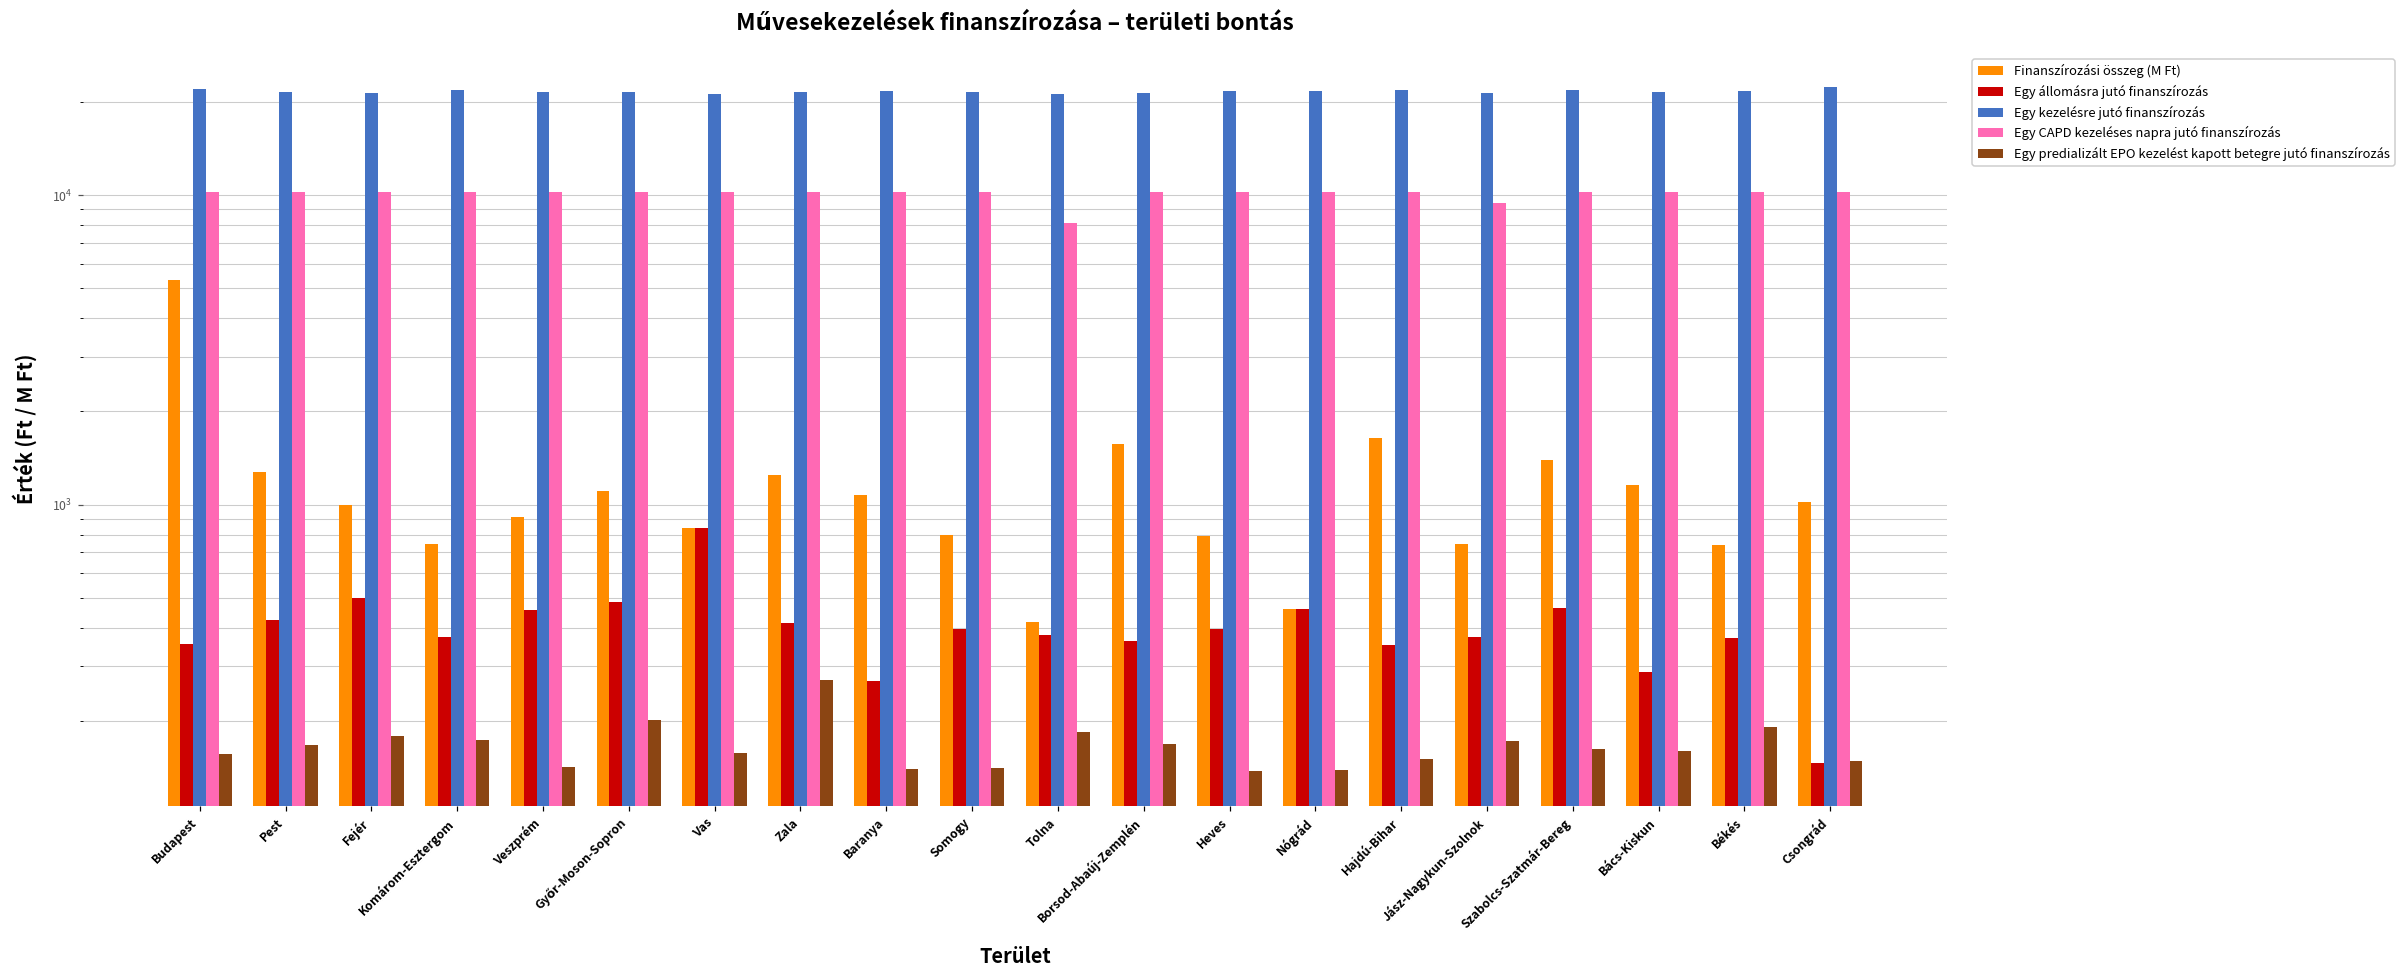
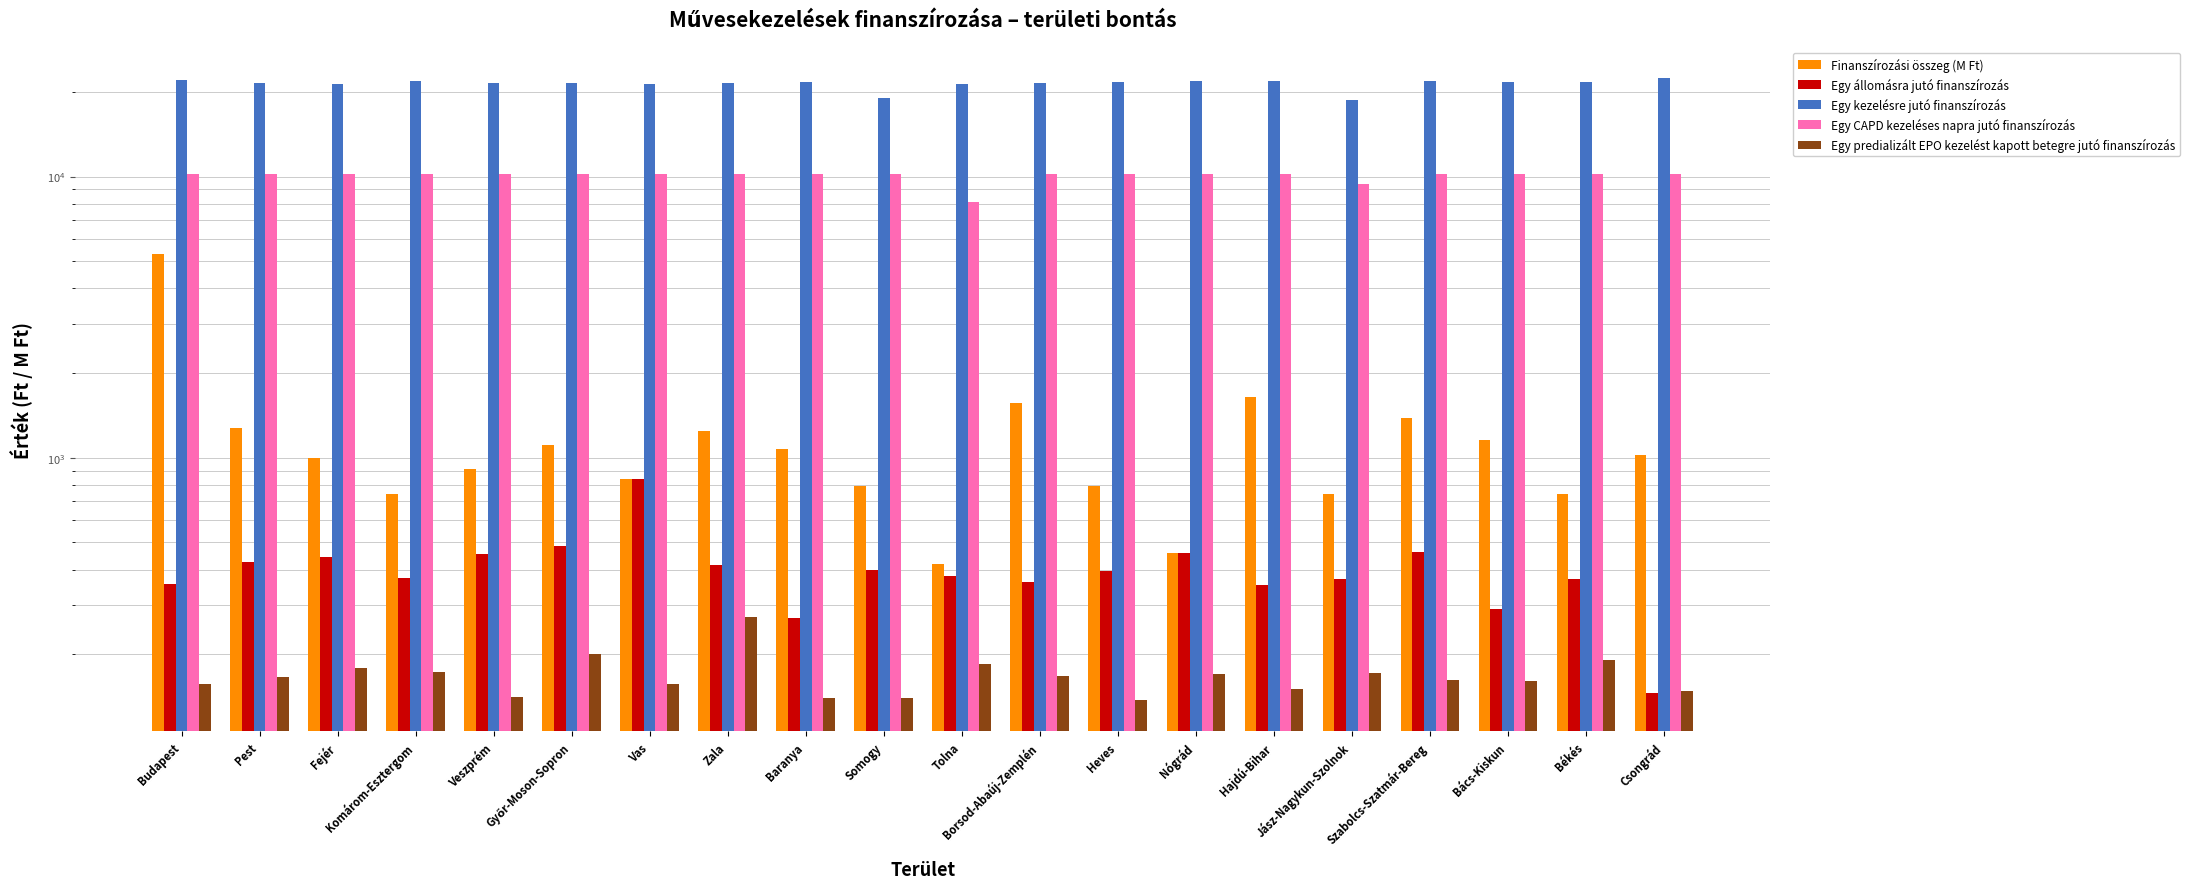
Egy állomásra jutó finanszírozás, Fejér: 500 -> 440
Egy kezelésre jutó finanszírozás, Somogy: 22000 -> 19000
Egy predializált EPO kezelést kapott betegre jutó finanszírozás, Nógrád: 140 -> 170
Egy kezelésre jutó finanszírozás, Jász-Nagykun-Szolnok: 21000 -> 19000
